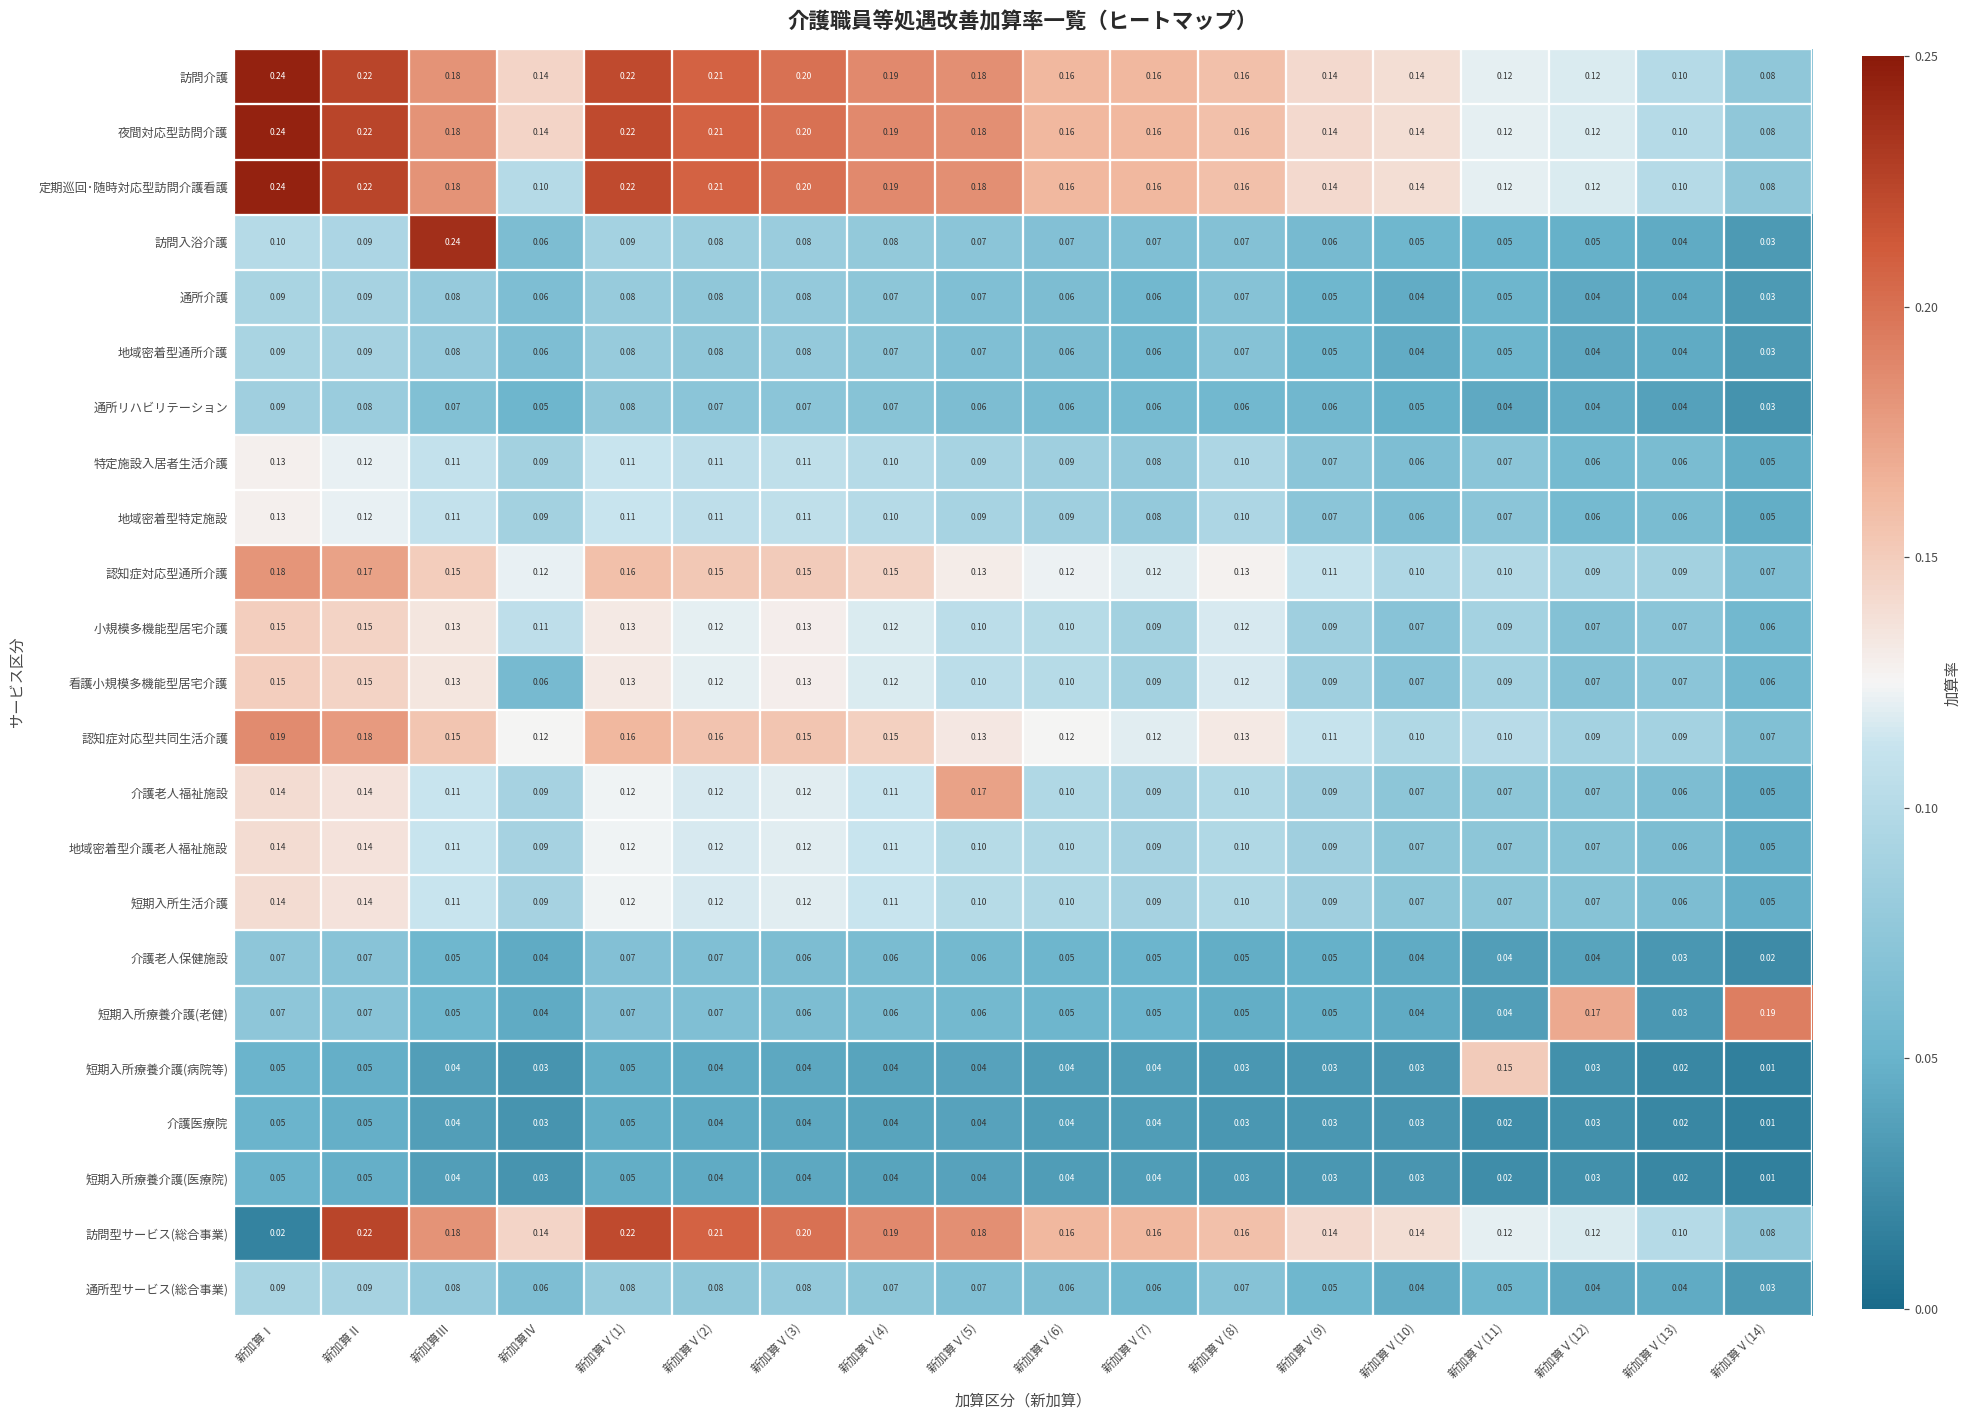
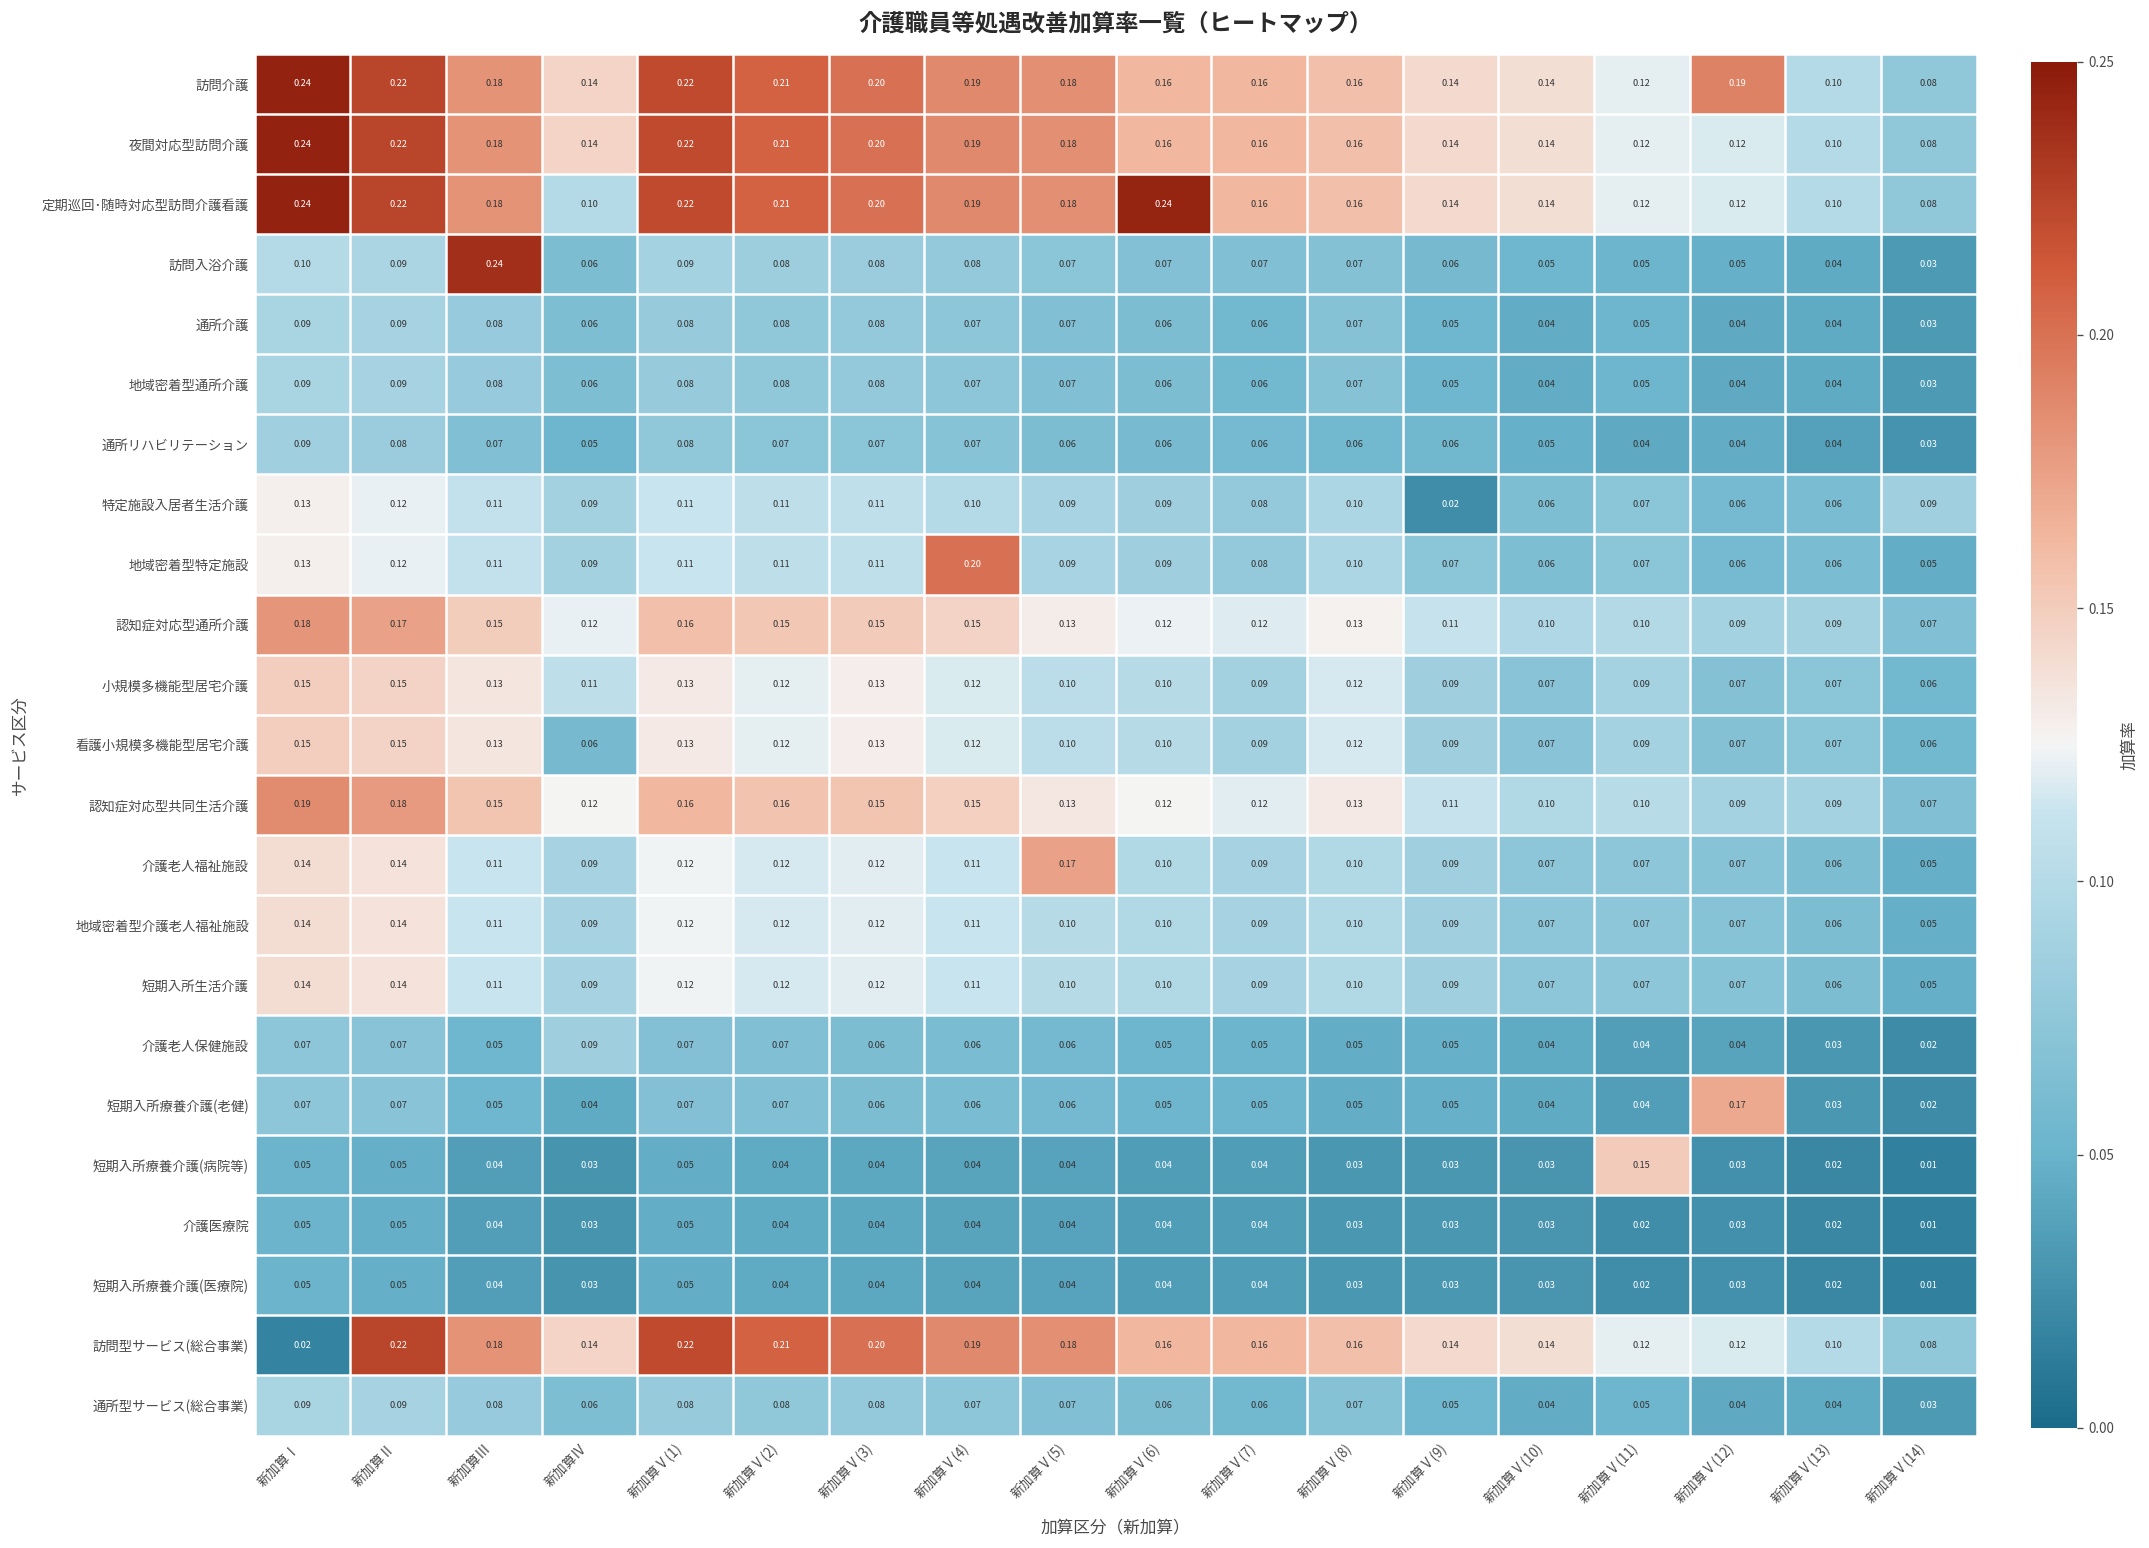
訪問介護, 新加算Ⅴ(12): 0.12 -> 0.19
定期巡回･随時対応型訪問介護看護, 新加算Ⅴ(6): 0.16 -> 0.24
特定施設入居者生活介護, 新加算Ⅴ(9): 0.07 -> 0.02
特定施設入居者生活介護, 新加算Ⅴ(14): 0.05 -> 0.09
地域密着型特定施設, 新加算Ⅴ(4): 0.10 -> 0.20
介護老人保健施設, 新加算Ⅳ: 0.04 -> 0.09
短期入所療養介護(老健), 新加算Ⅴ(14): 0.19 -> 0.02
